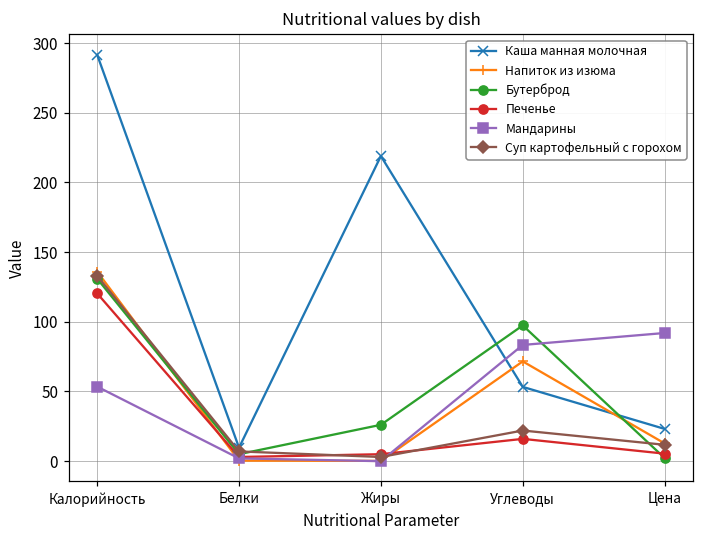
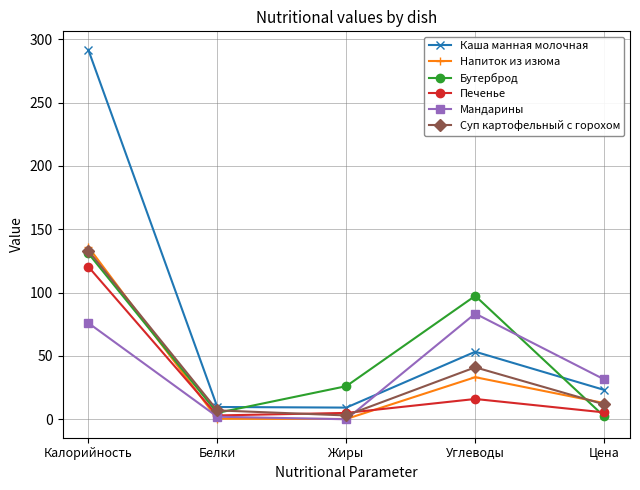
Мандарины, Калорийность: 54 -> 76
Каша манная молочная, Жиры: 219 -> 9
Напиток из изюма, Углеводы: 72 -> 33
Суп картофельный с горохом, Углеводы: 22 -> 41
Мандарины, Цена: 92 -> 31
